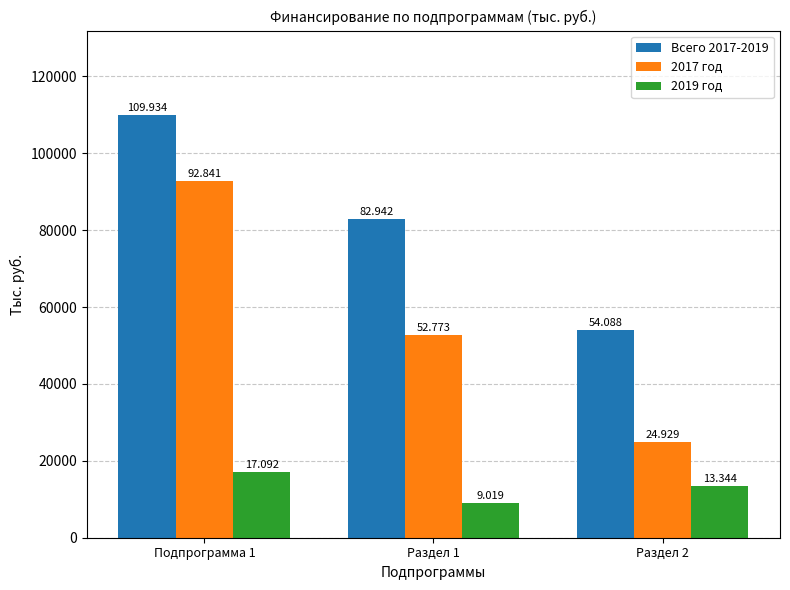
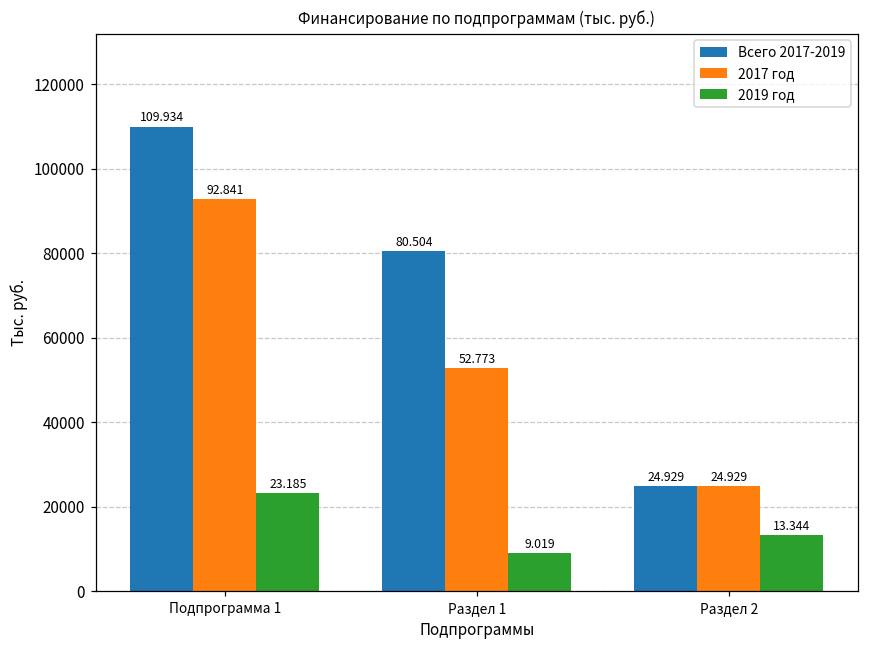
2019 год, Подпрограмма 1: 17.092 -> 23.185
Всего 2017-2019, Раздел 1: 82.942 -> 80.504
Всего 2017-2019, Раздел 2: 54.088 -> 24.929
